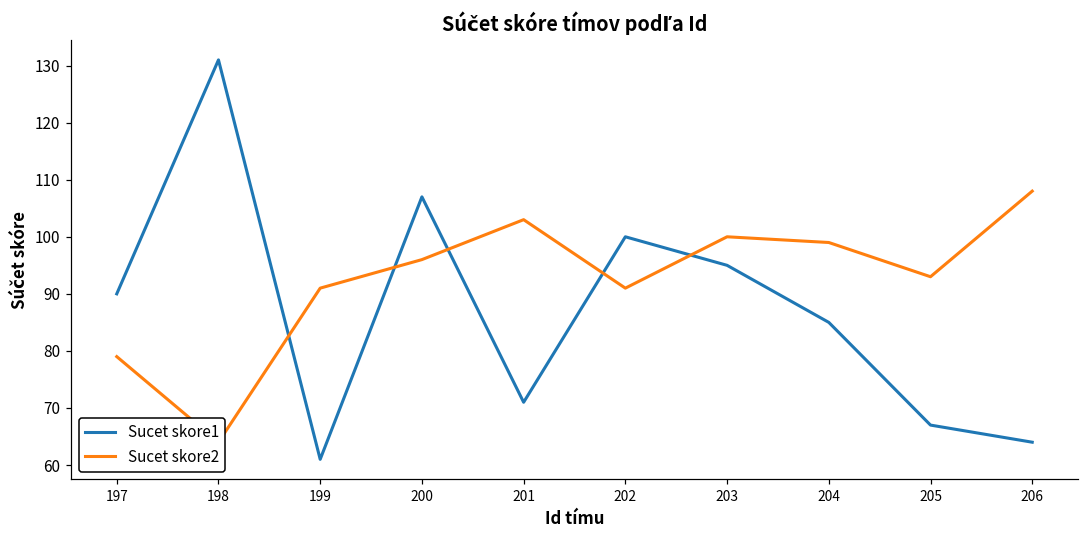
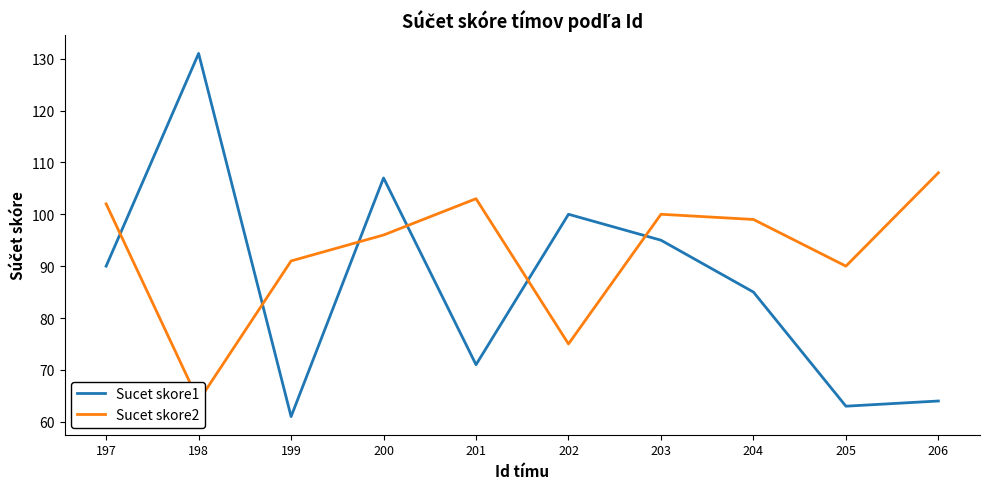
Sucet skore2, 197: 79 -> 102
Sucet skore2, 202: 91 -> 75
Sucet skore1, 205: 67 -> 63
Sucet skore2, 205: 93 -> 90
